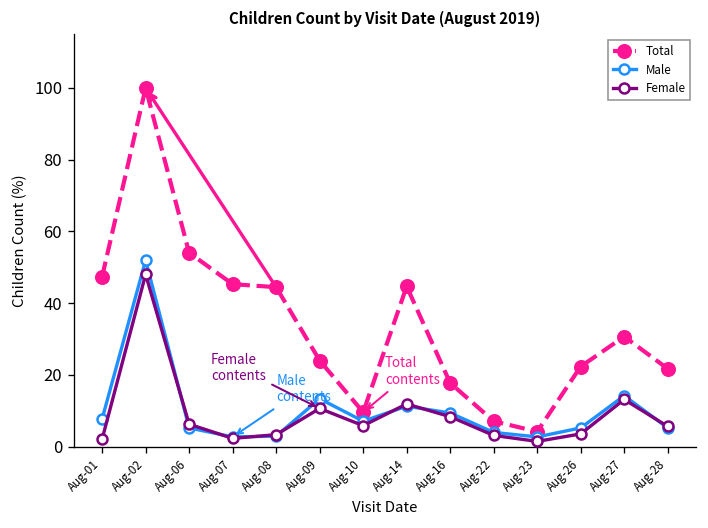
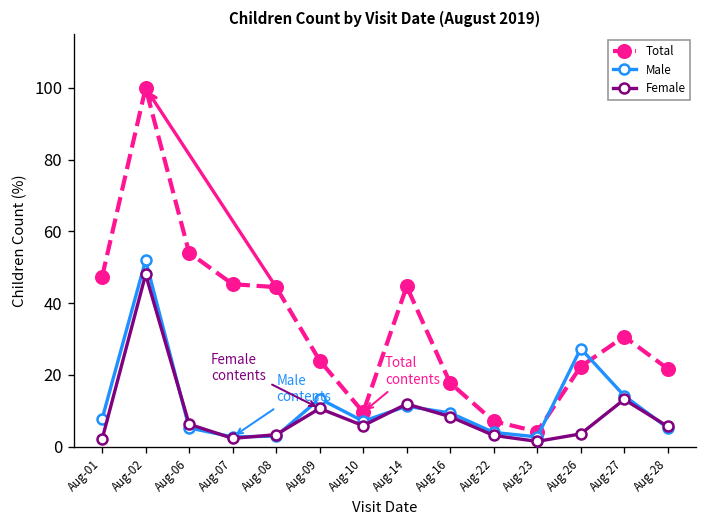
Male, Aug-26: 5 -> 27
